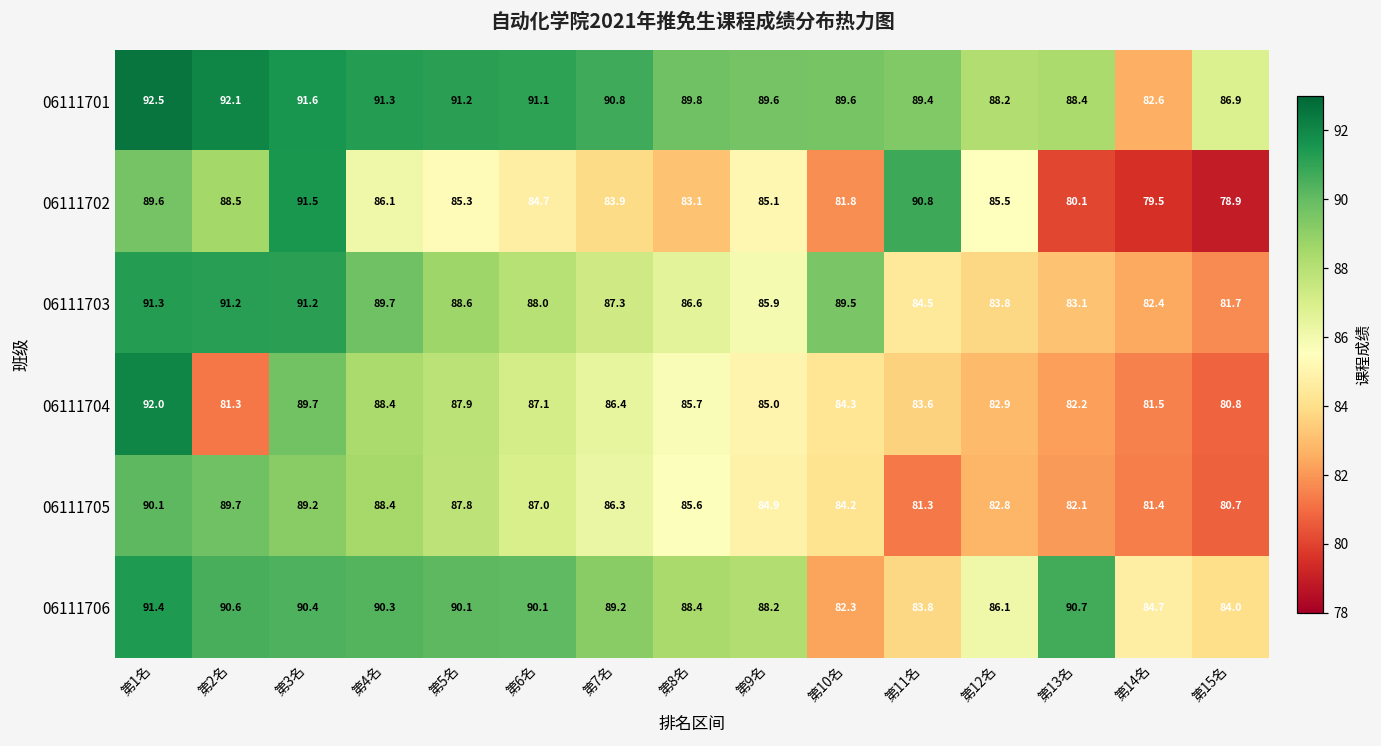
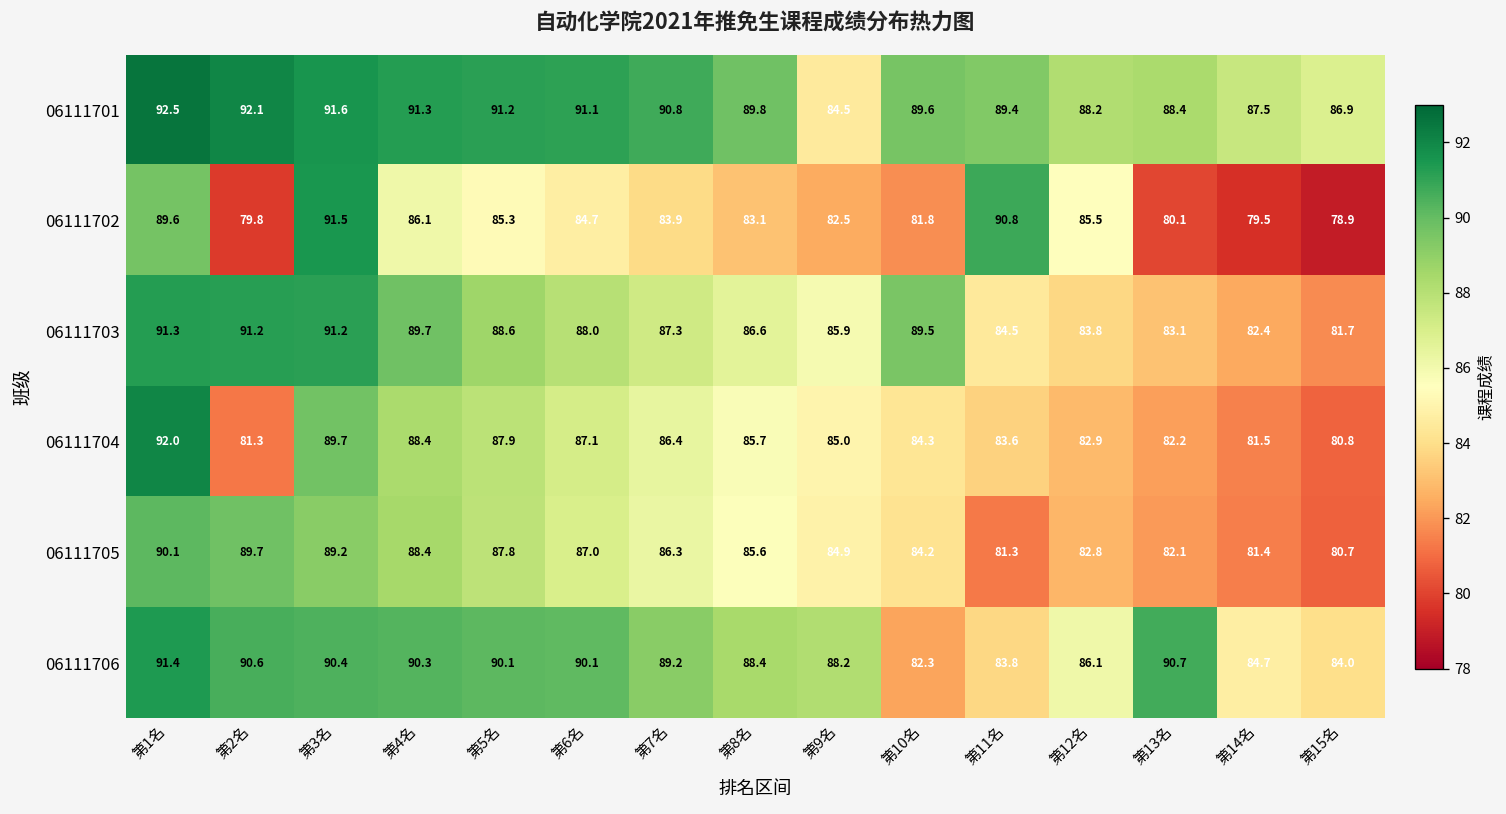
06111701, 第9名: 89.6 -> 84.5
06111701, 第14名: 82.6 -> 87.5
06111702, 第2名: 88.5 -> 79.8
06111702, 第9名: 85.1 -> 82.5
